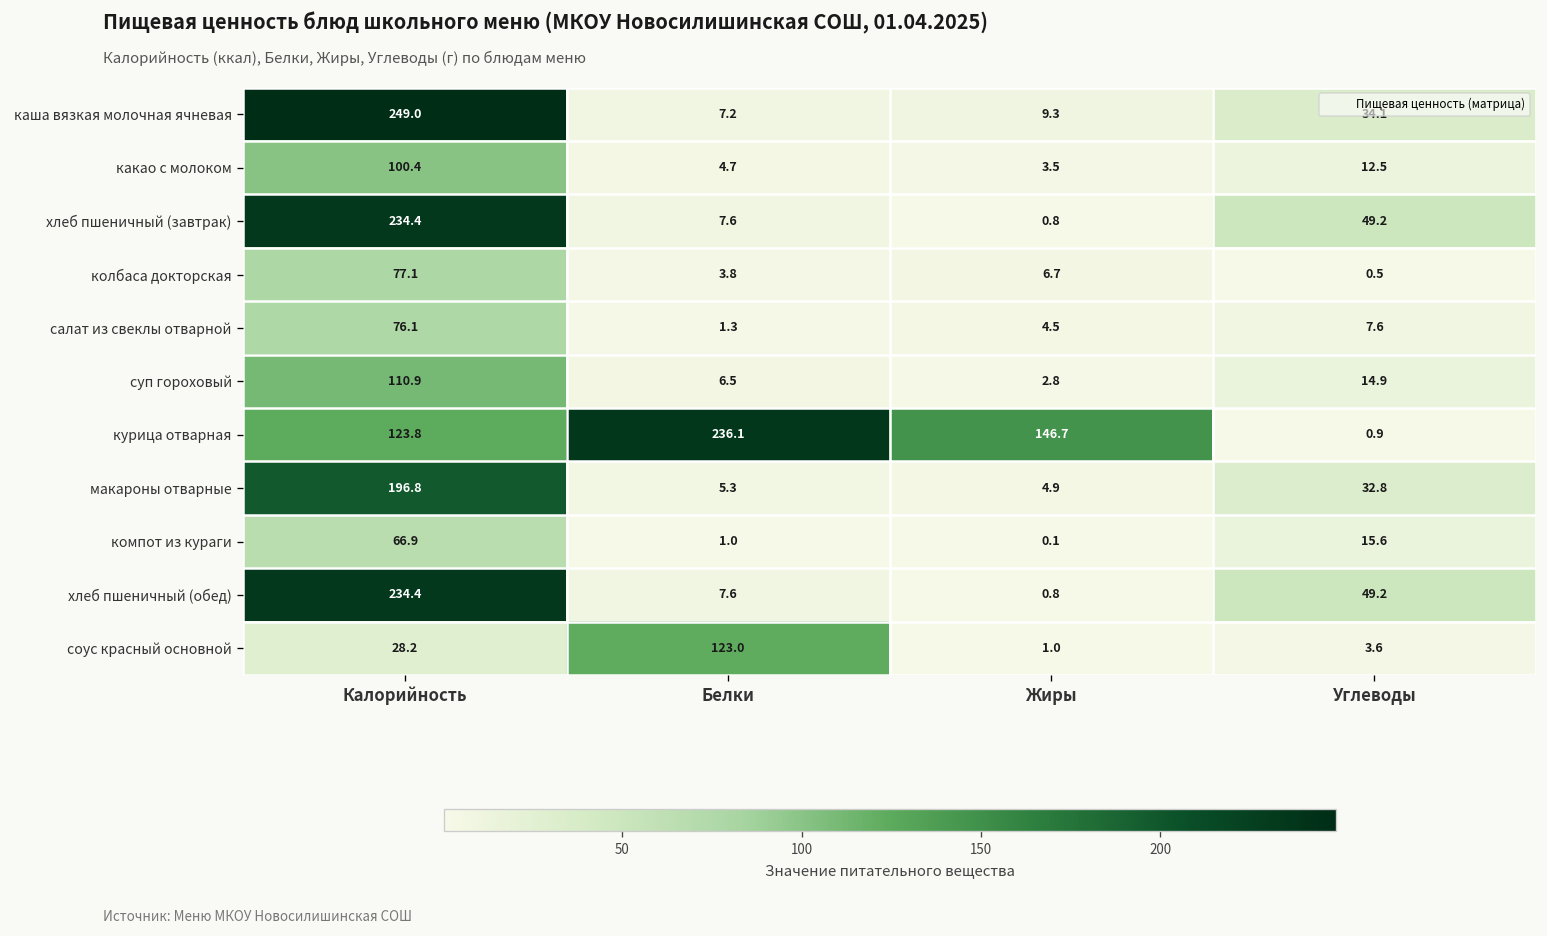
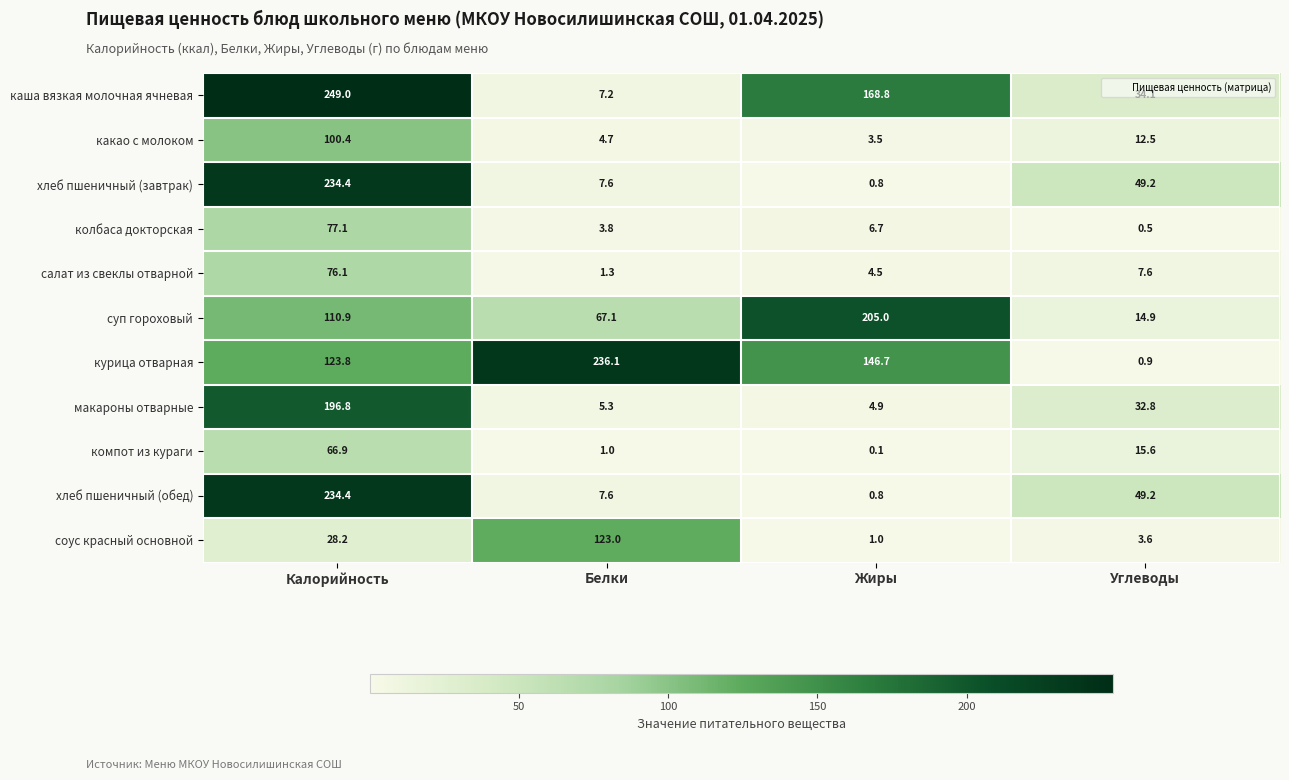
каша вязкая молочная ячневая, Жиры: 9.3 -> 168.8
суп гороховый, Белки: 6.5 -> 67.1
суп гороховый, Жиры: 2.8 -> 205.0
